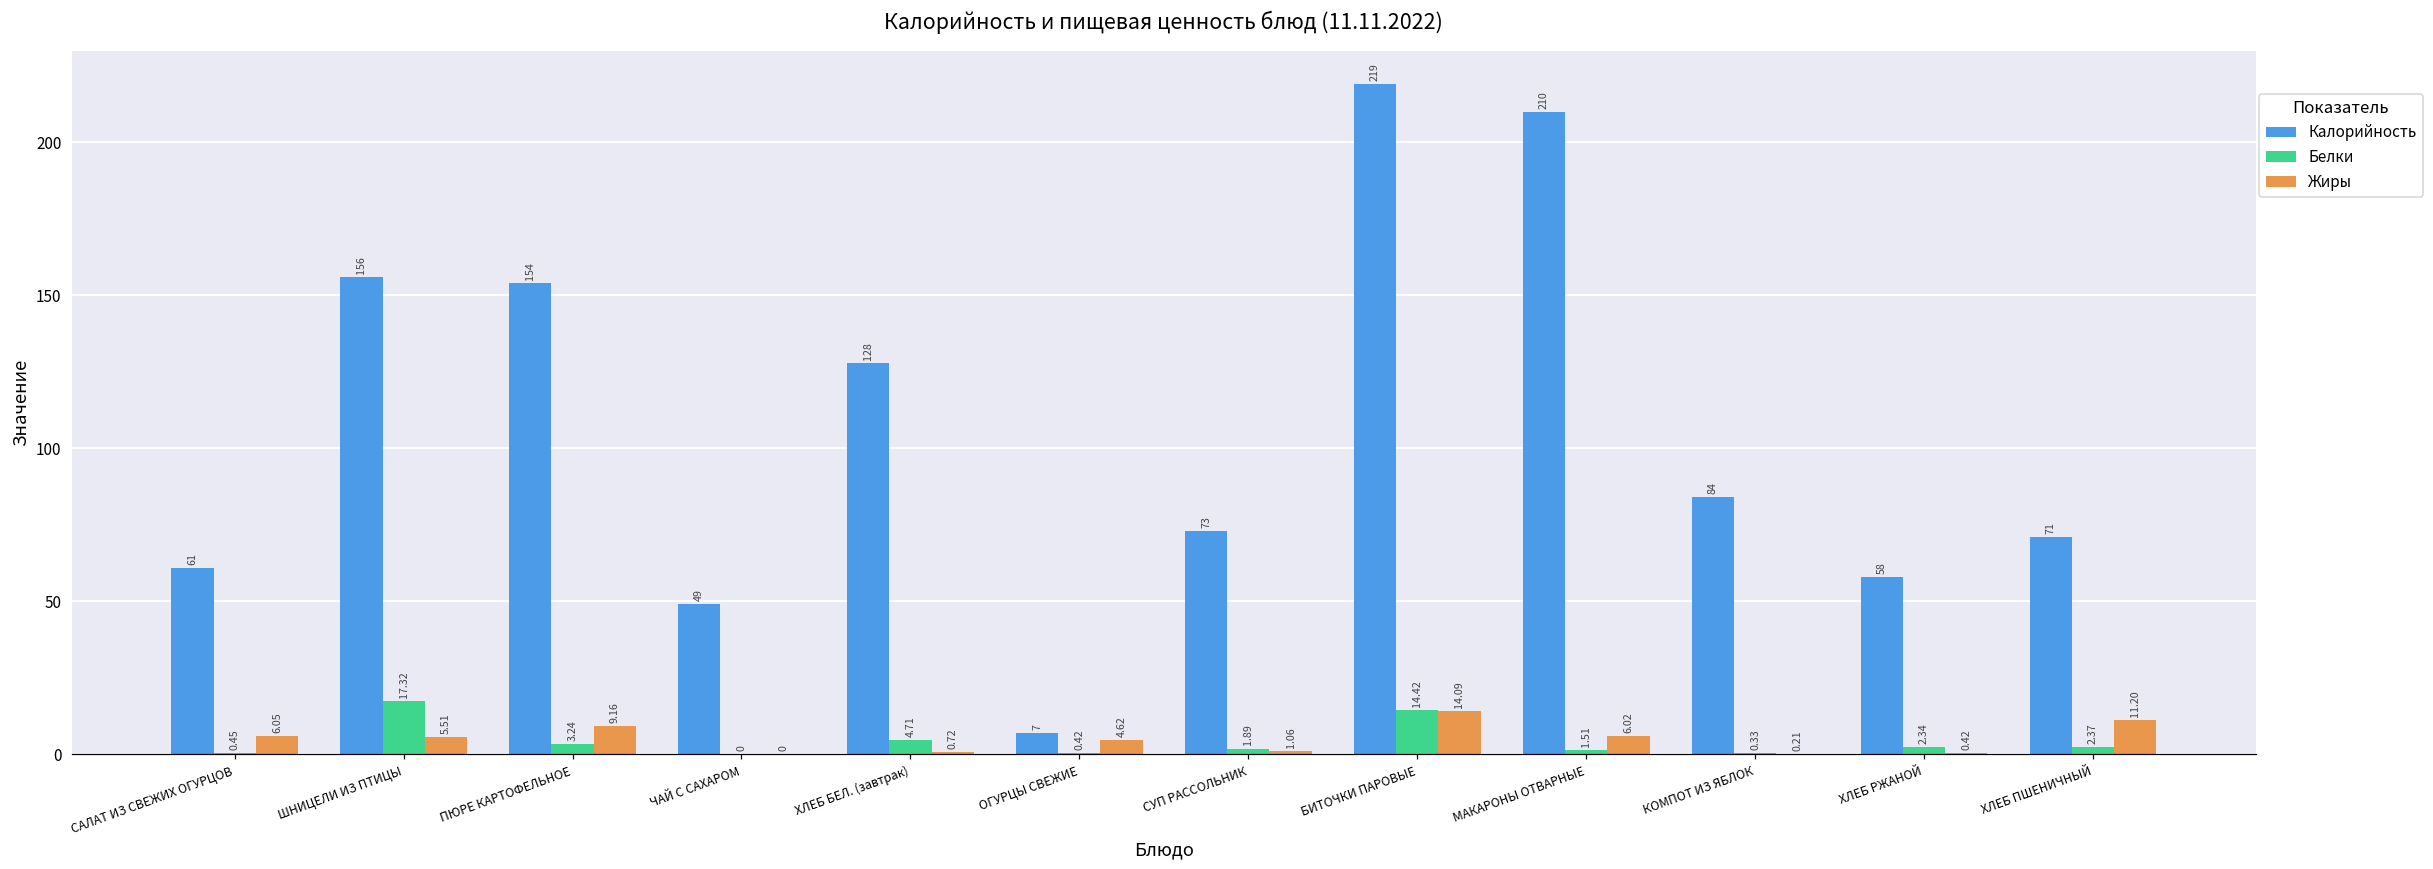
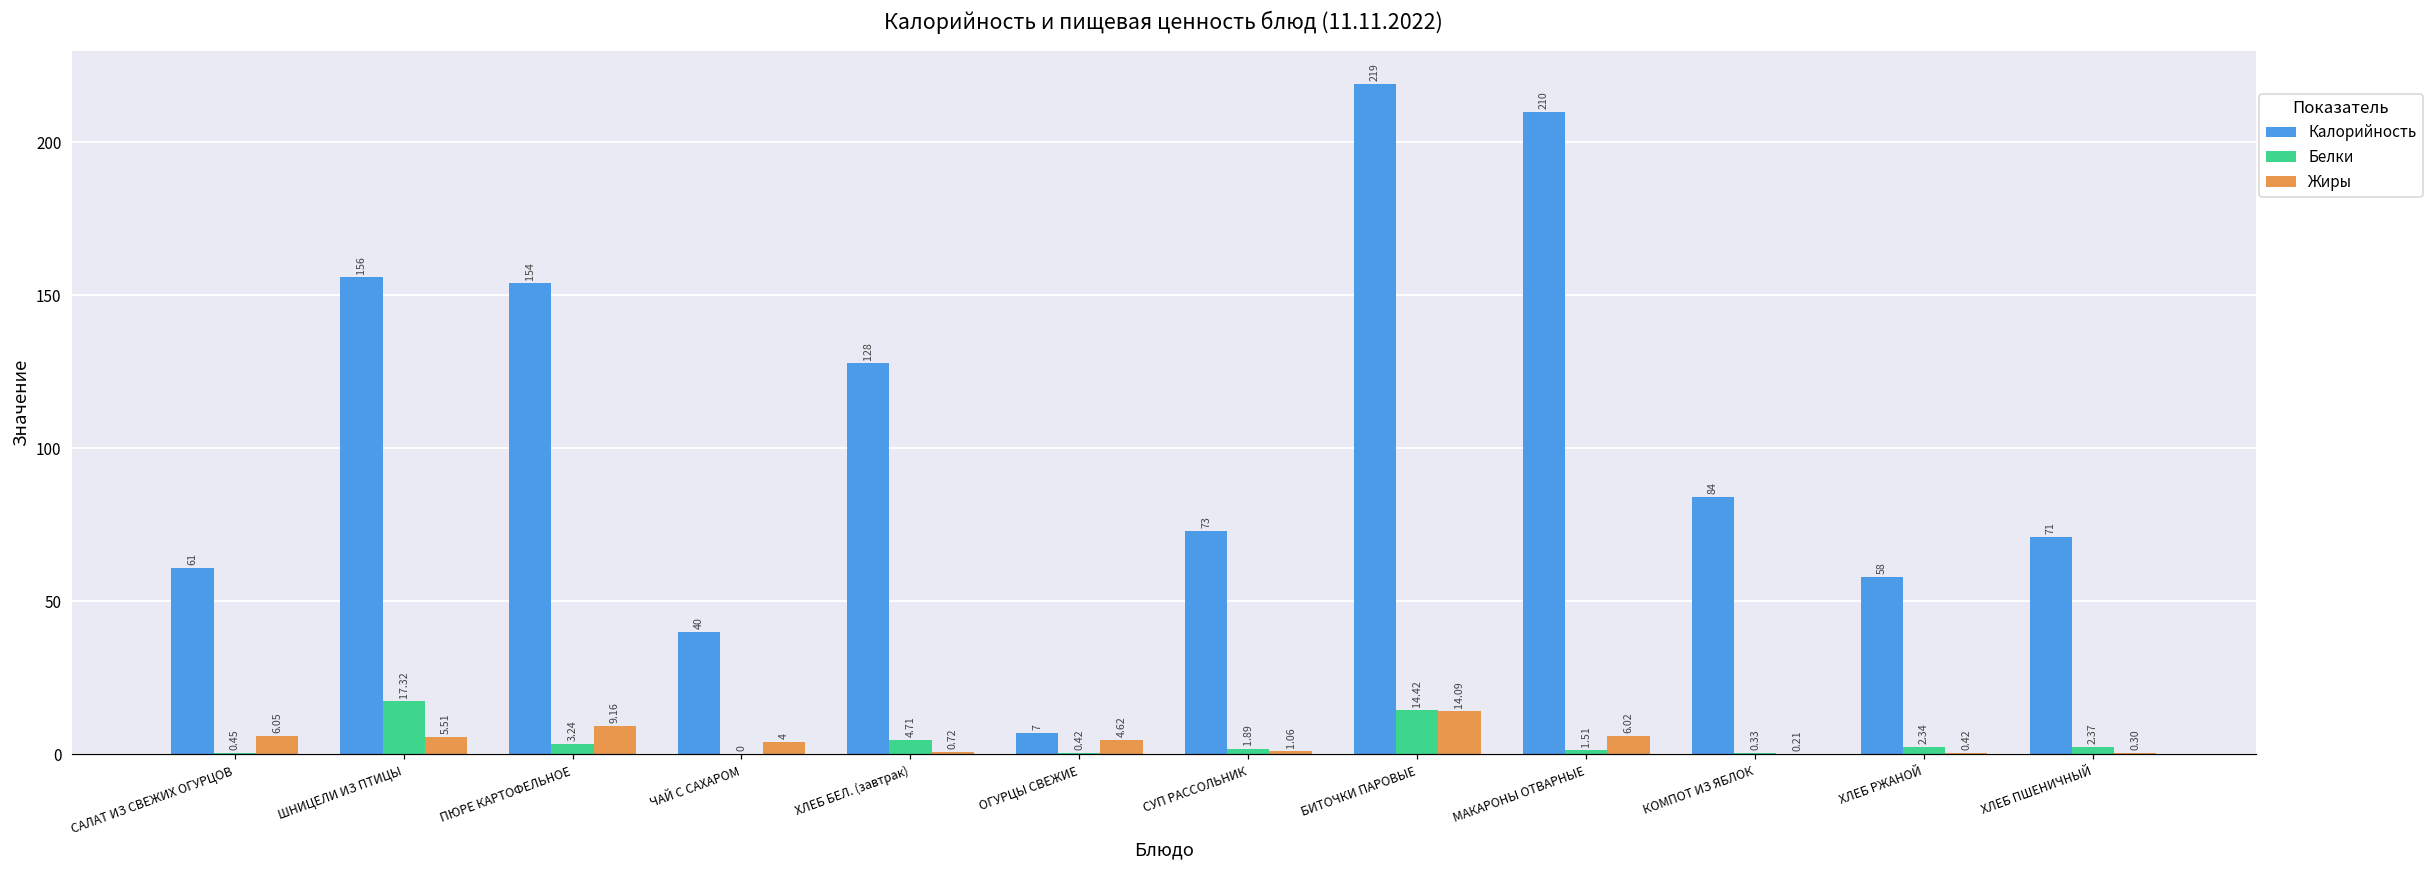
Калорийность, ЧАЙ С САХАРОМ: 49 -> 40
Жиры, ЧАЙ С САХАРОМ: 0 -> 4
Жиры, ХЛЕБ ПШЕНИЧНЫЙ: 11.20 -> 0.30
